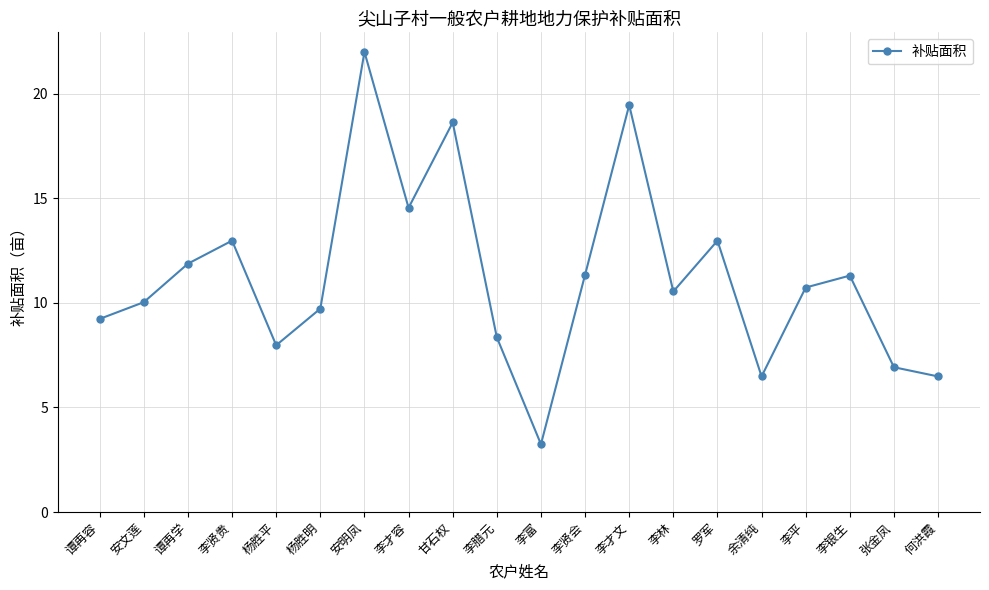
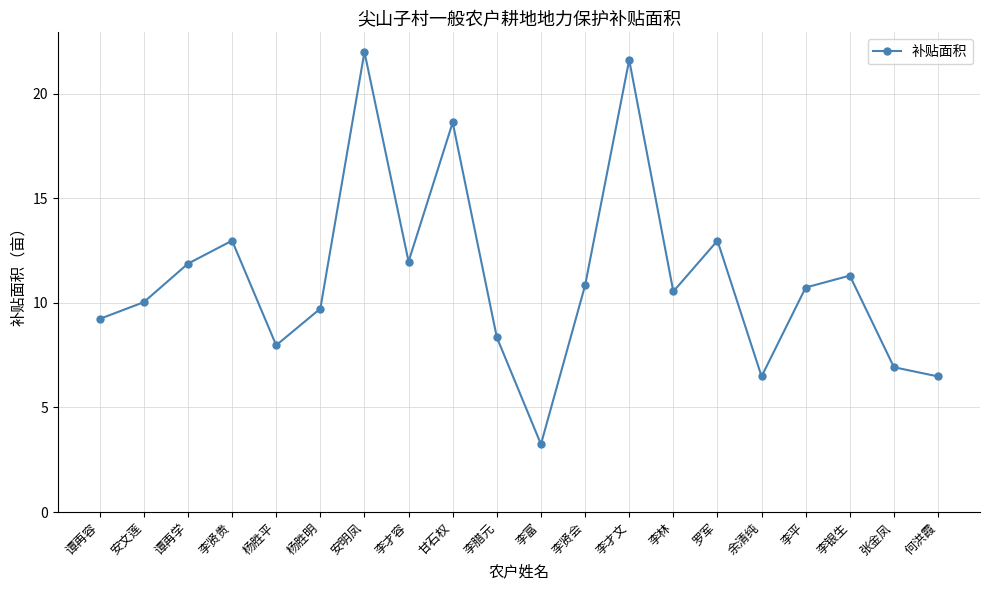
李才容: 14.5 -> 12.0
李贤会: 11.3 -> 10.8
李才文: 19.5 -> 21.6
